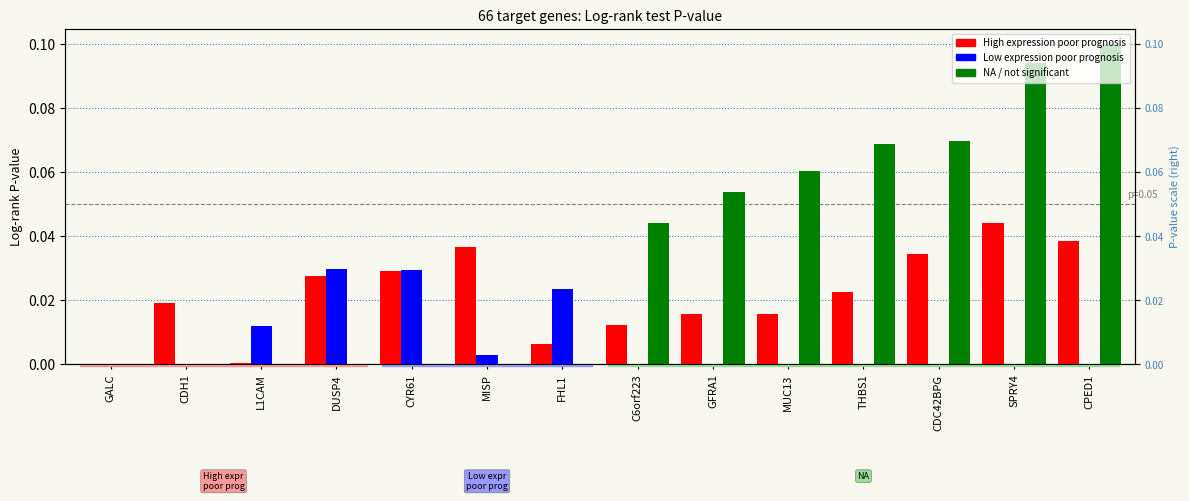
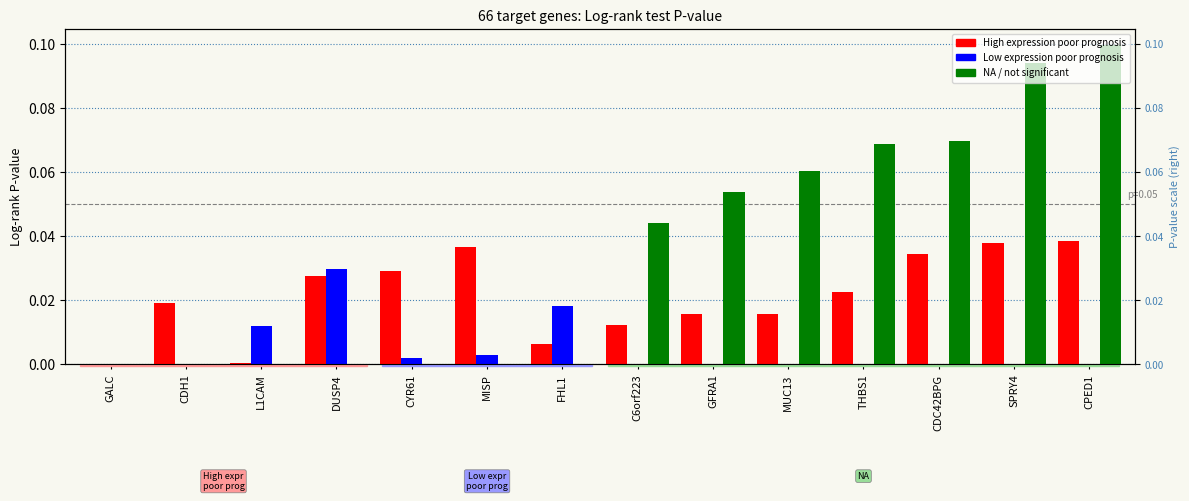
Low expression poor prognosis, CYR61: 0.029 -> 0.002
Low expression poor prognosis, FHL1: 0.023 -> 0.018
High expression poor prognosis, SPRY4: 0.044 -> 0.038
